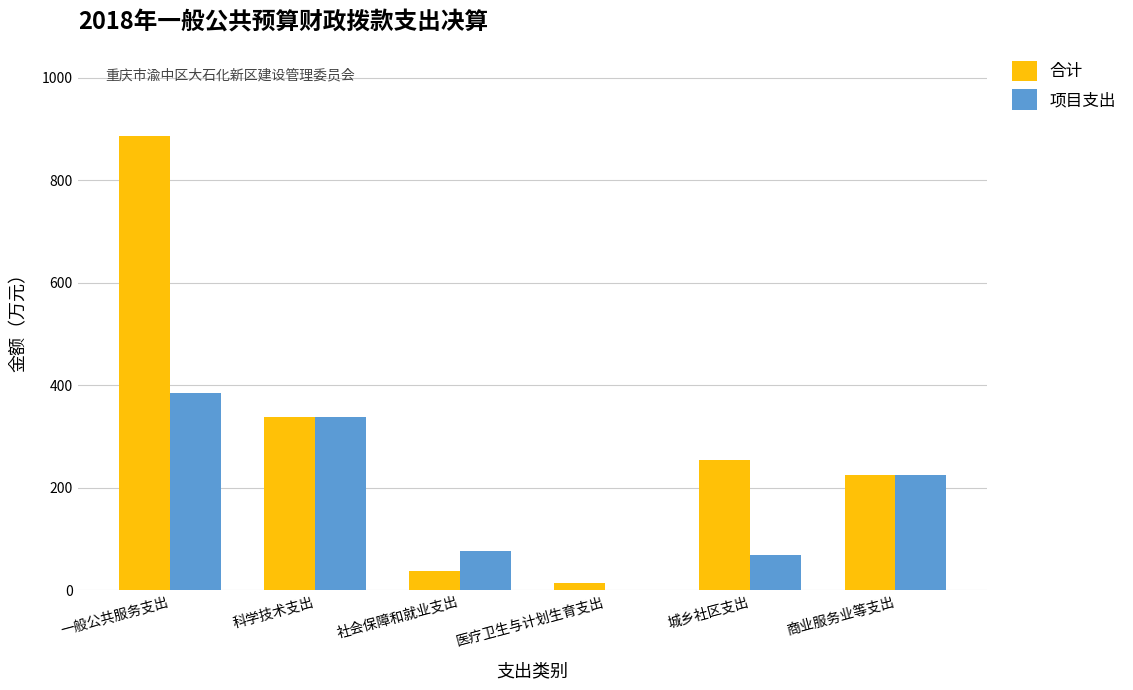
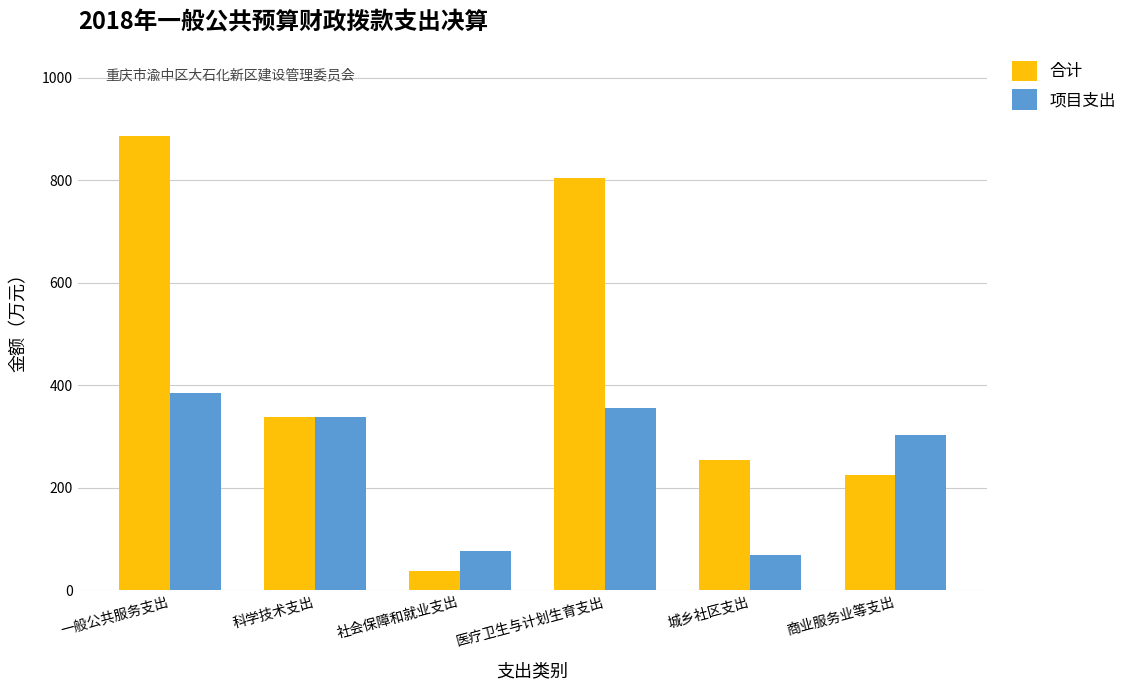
合计, 医疗卫生与计划生育支出: 10 -> 800
项目支出, 医疗卫生与计划生育支出: 0 -> 360
项目支出, 商业服务业等支出: 230 -> 300
